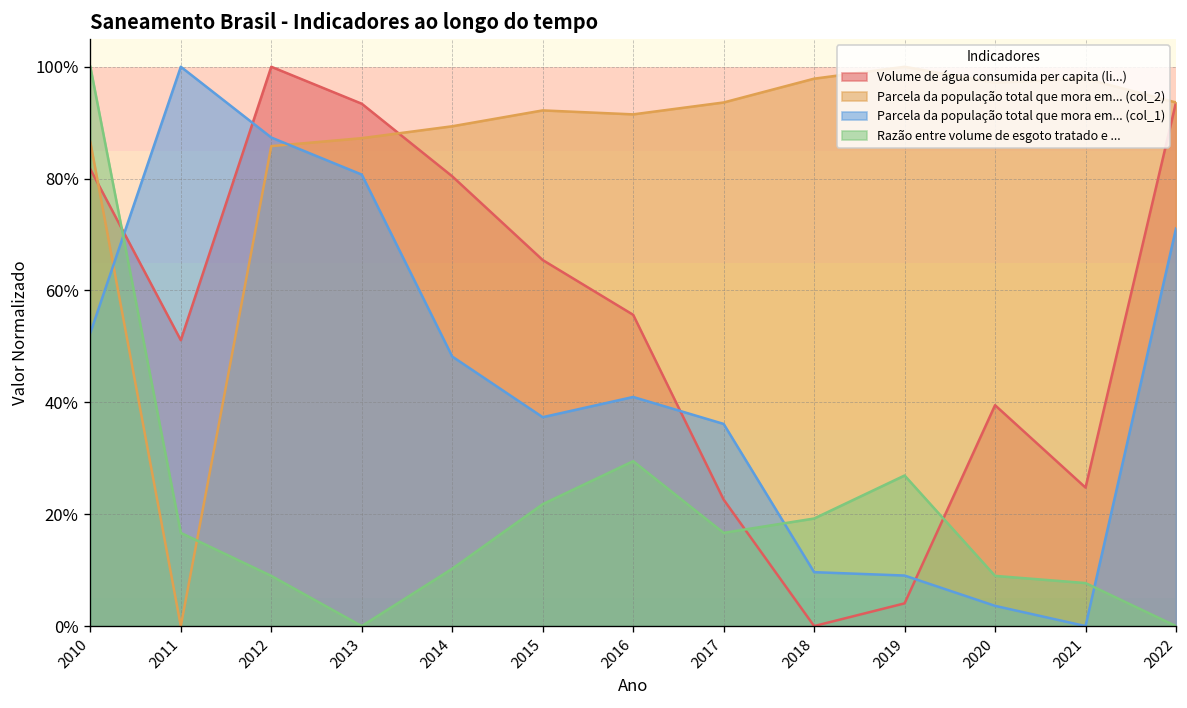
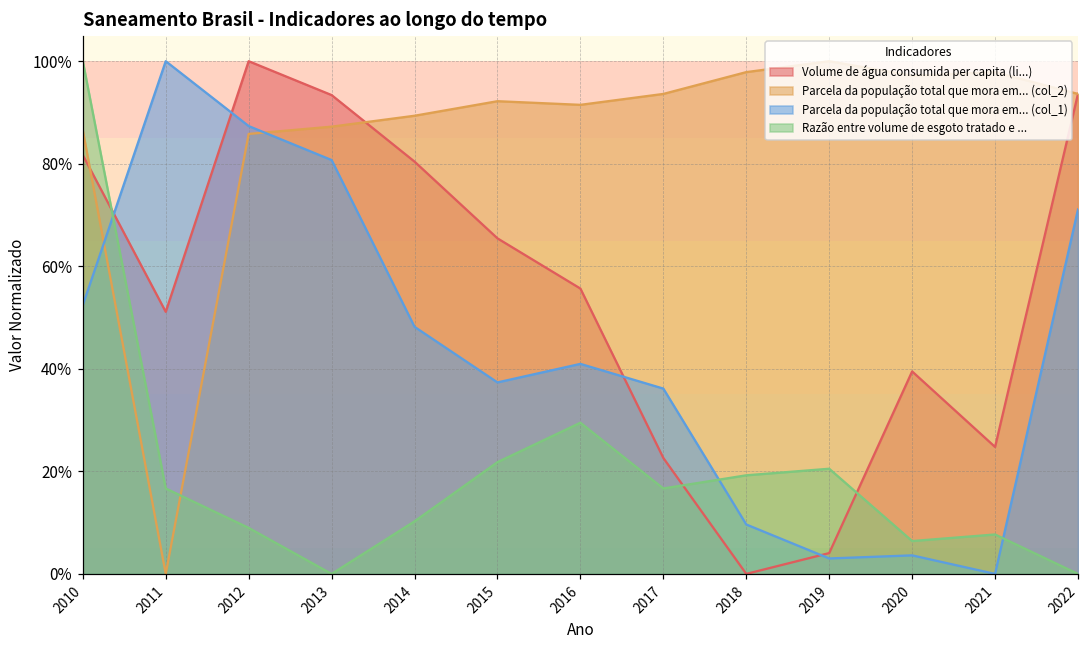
Parcela da população total que mora em... (col_1), 2019: 9% -> 3%
Razão entre volume de esgoto tratado e ..., 2019: 27% -> 21%
Razão entre volume de esgoto tratado e ..., 2020: 9% -> 6%
